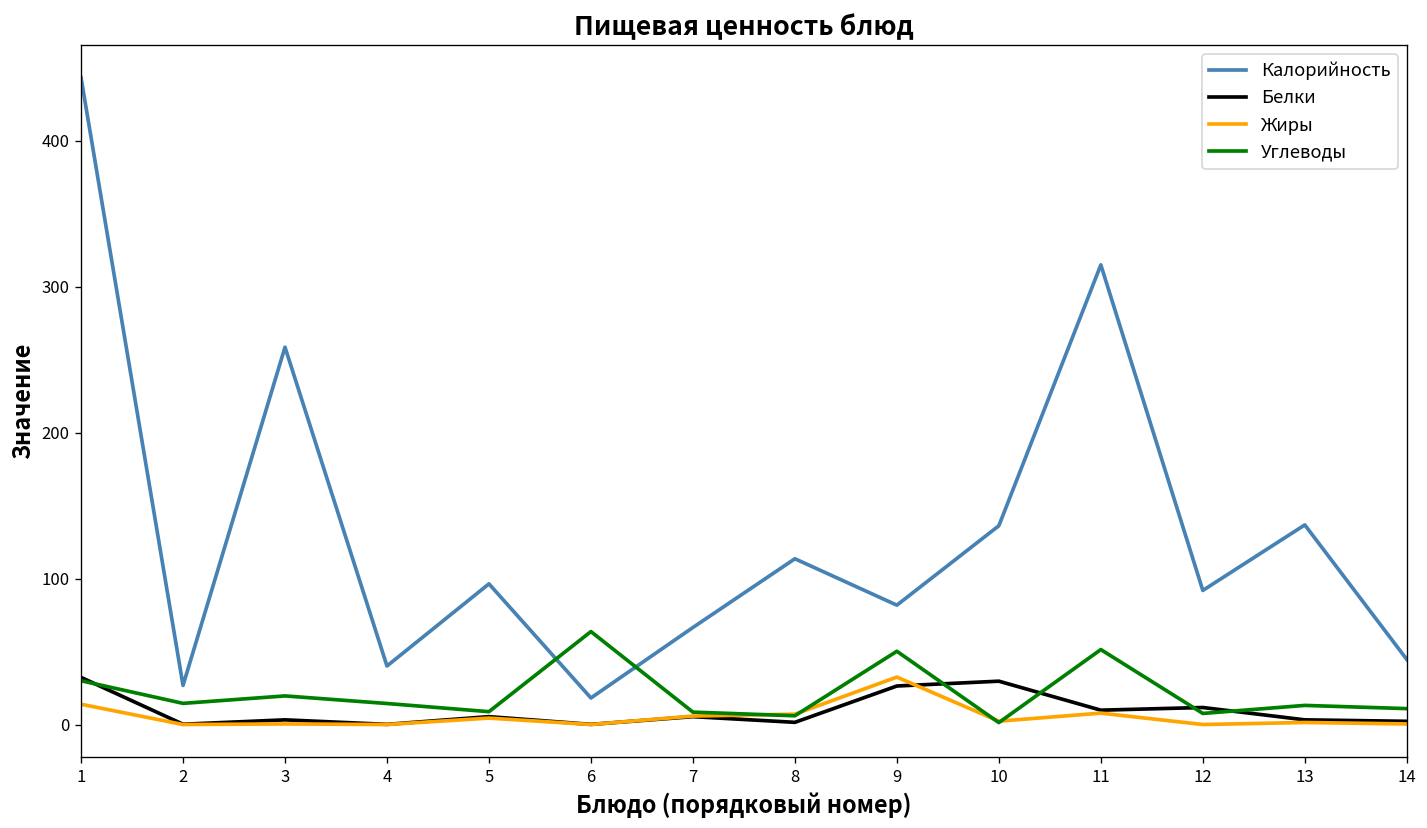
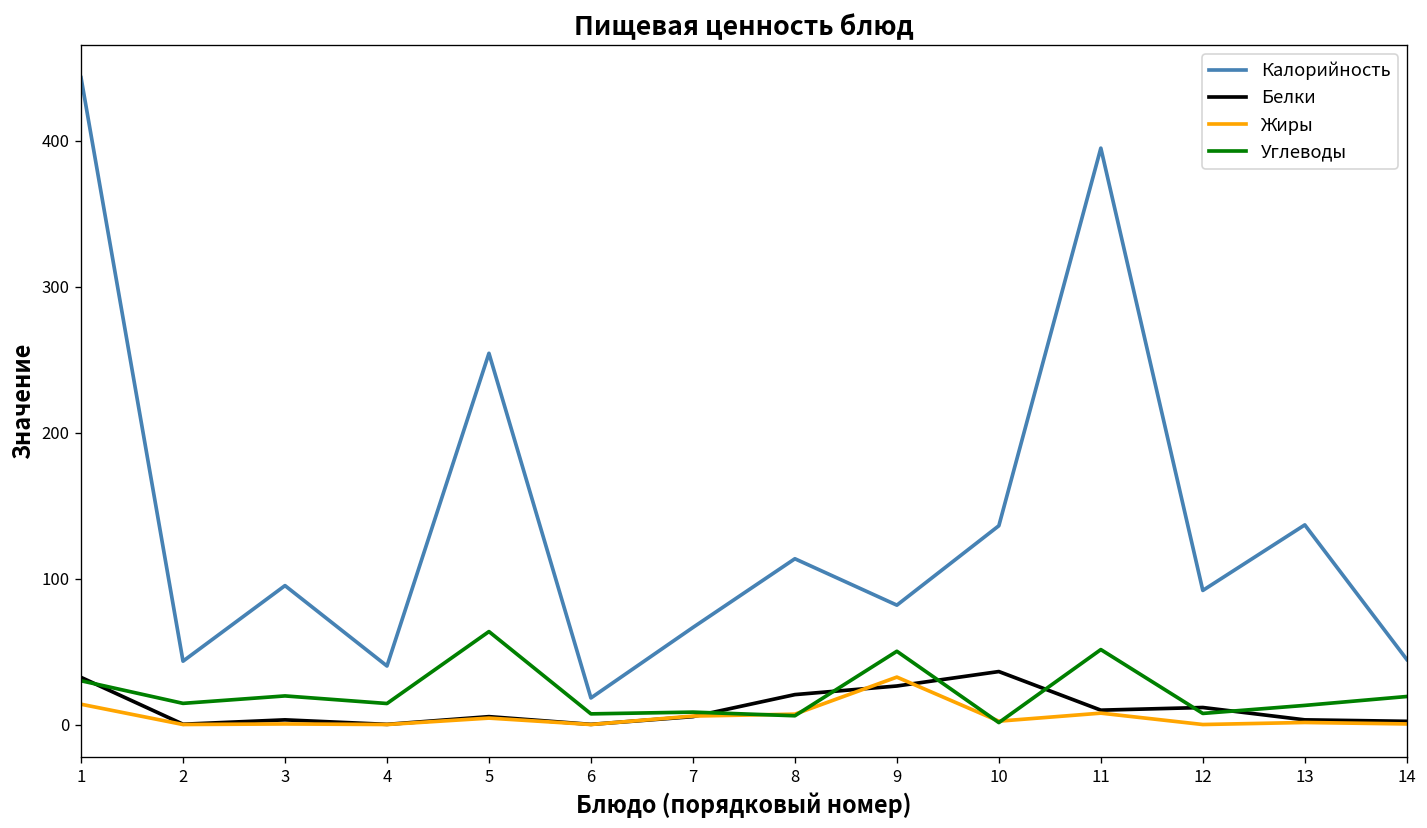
Калорийность, 2: 27 -> 43
Калорийность, 3: 259 -> 95
Калорийность, 5: 96 -> 254
Углеводы, 5: 9 -> 64
Углеводы, 6: 64 -> 7
Белки, 8: 2 -> 21
Белки, 10: 30 -> 36
Калорийность, 11: 315 -> 395
Углеводы, 14: 11 -> 19
